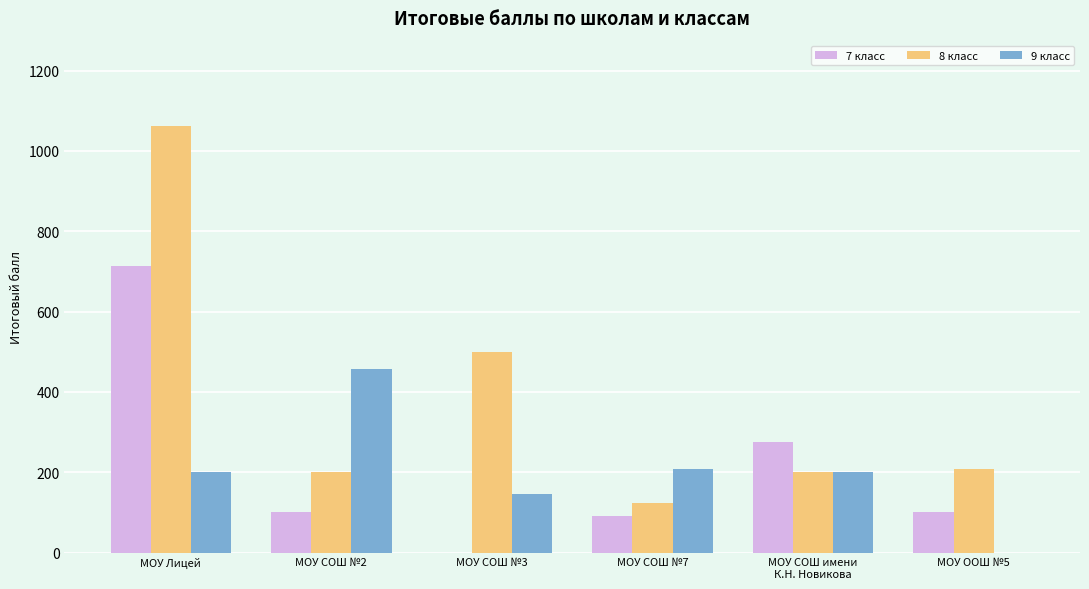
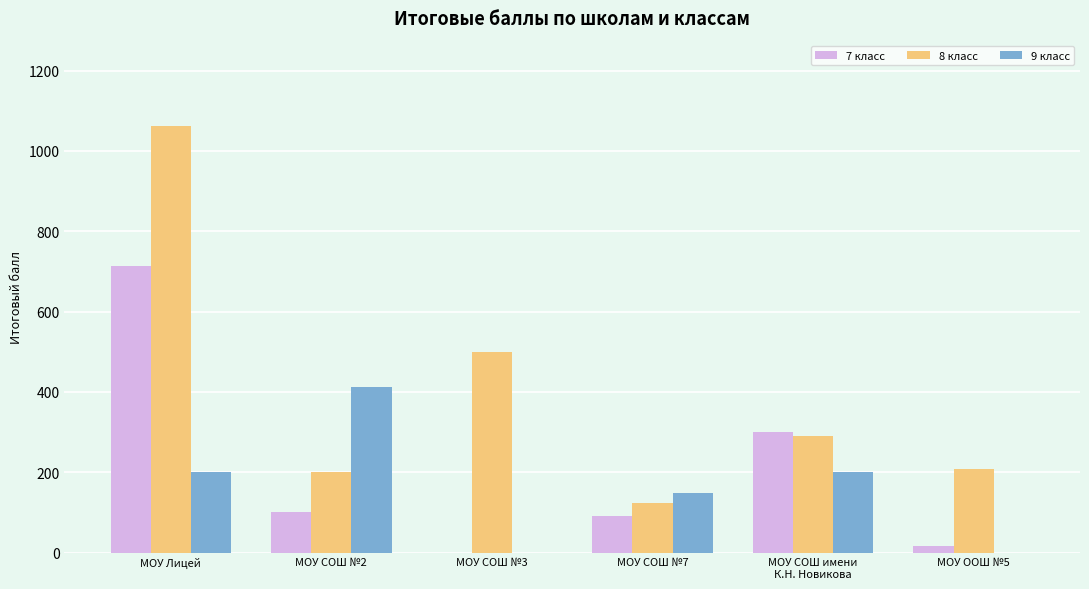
9 класс, МОУ СОШ №2: 460 -> 410
9 класс, МОУ СОШ №3: 150 -> 0
9 класс, МОУ СОШ №7: 210 -> 150
7 класс, МОУ СОШ имени К.Н. Новикова: 270 -> 300
8 класс, МОУ СОШ имени К.Н. Новикова: 200 -> 290
7 класс, МОУ ООШ №5: 100 -> 20
